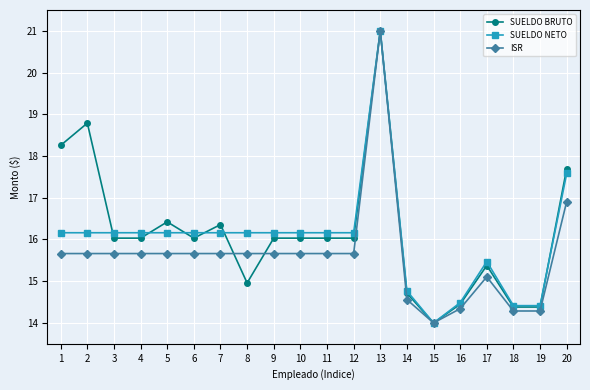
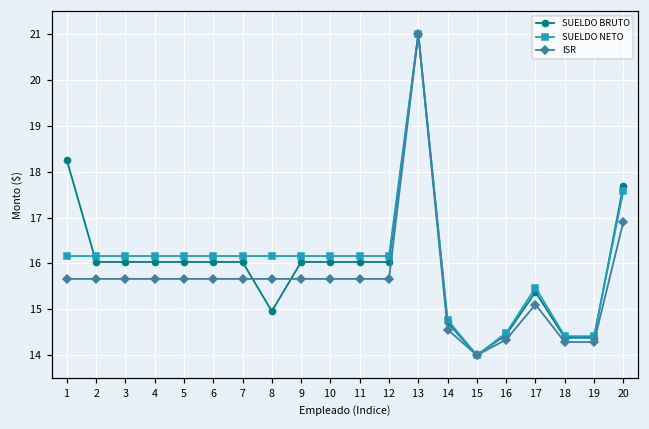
SUELDO BRUTO, 2: 18.8 -> 16.0
SUELDO BRUTO, 5: 16.4 -> 16.0
SUELDO BRUTO, 7: 16.4 -> 16.0
